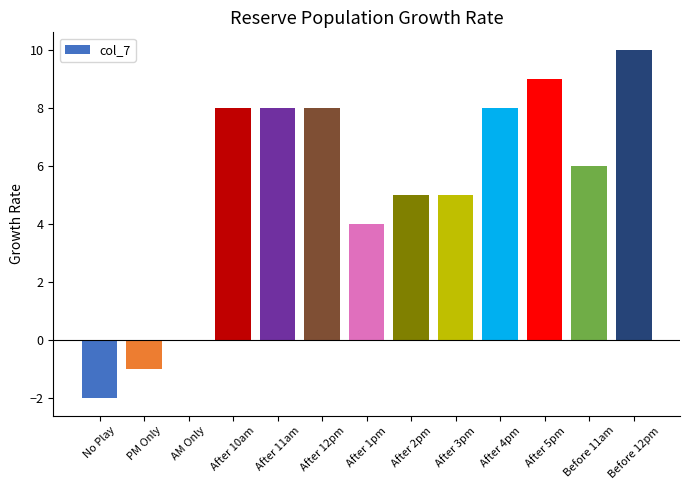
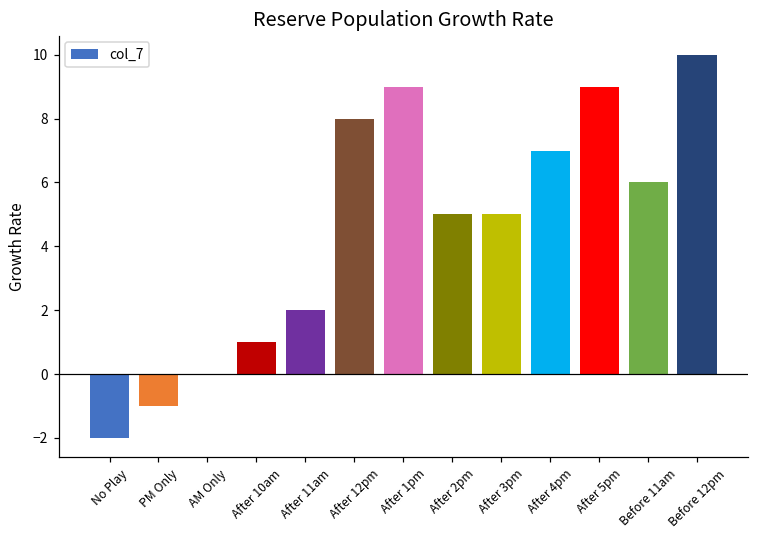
After 10am: 8 -> 1
After 11am: 8 -> 2
After 1pm: 4 -> 9
After 4pm: 8 -> 7
